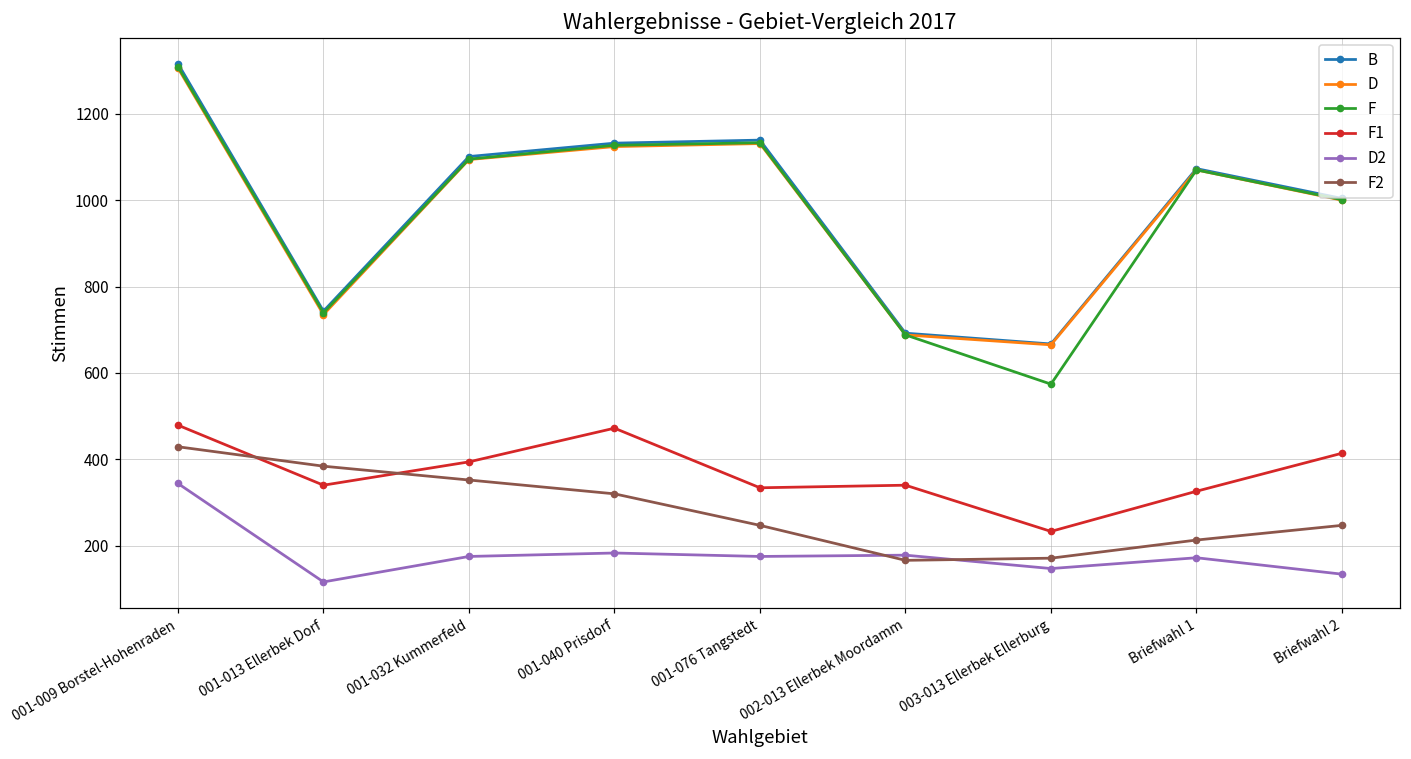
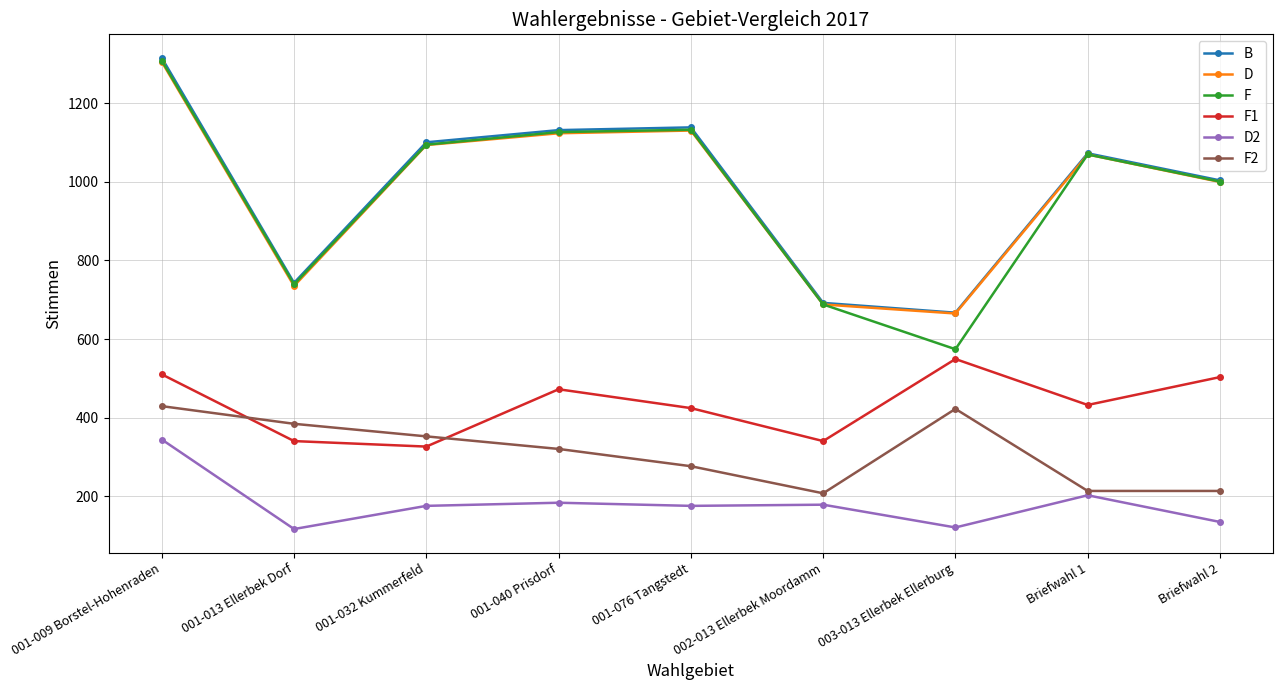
F1, 001-009 Borstel-Hohenraden: 480 -> 510
F1, 001-032 Kummerfeld: 390 -> 330
F1, 001-076 Tangstedt: 330 -> 420
F2, 001-076 Tangstedt: 250 -> 280
F2, 002-013 Ellerbek Moordamm: 170 -> 210
F1, 003-013 Ellerbek Ellerburg: 230 -> 550
D2, 003-013 Ellerbek Ellerburg: 150 -> 120
F2, 003-013 Ellerbek Ellerburg: 170 -> 420
F1, Briefwahl 1: 330 -> 430
D2, Briefwahl 1: 170 -> 200
F1, Briefwahl 2: 410 -> 500
F2, Briefwahl 2: 250 -> 210
